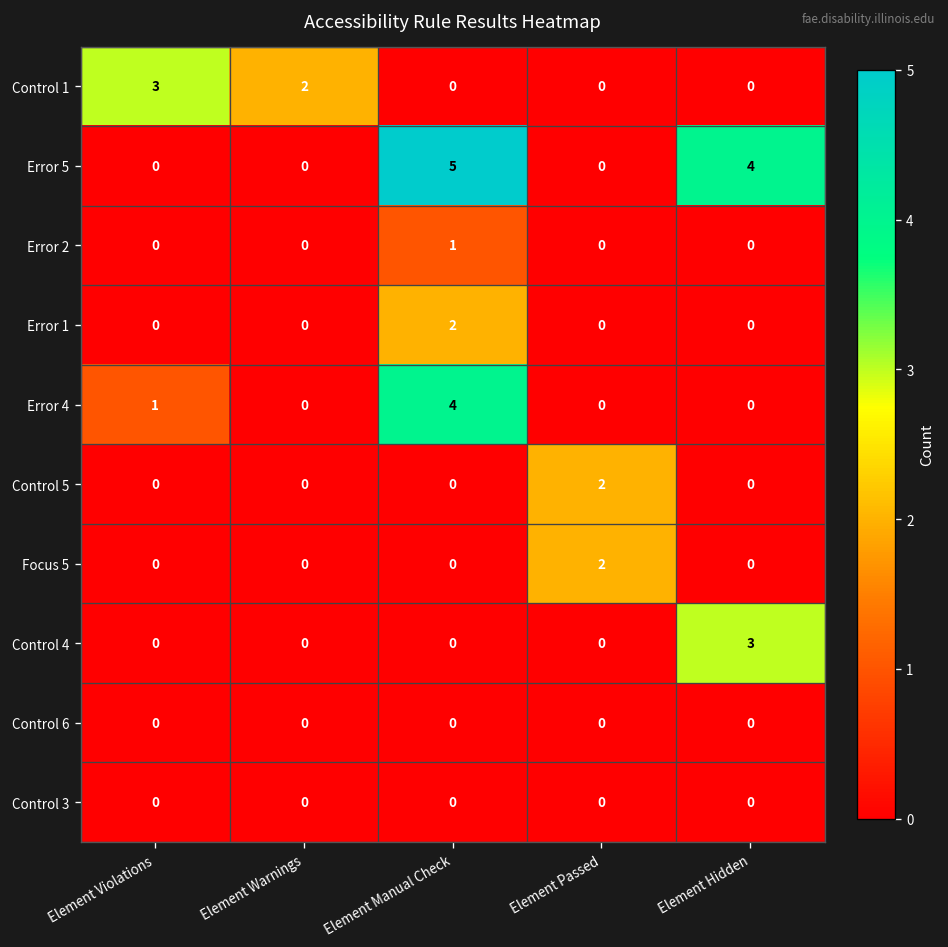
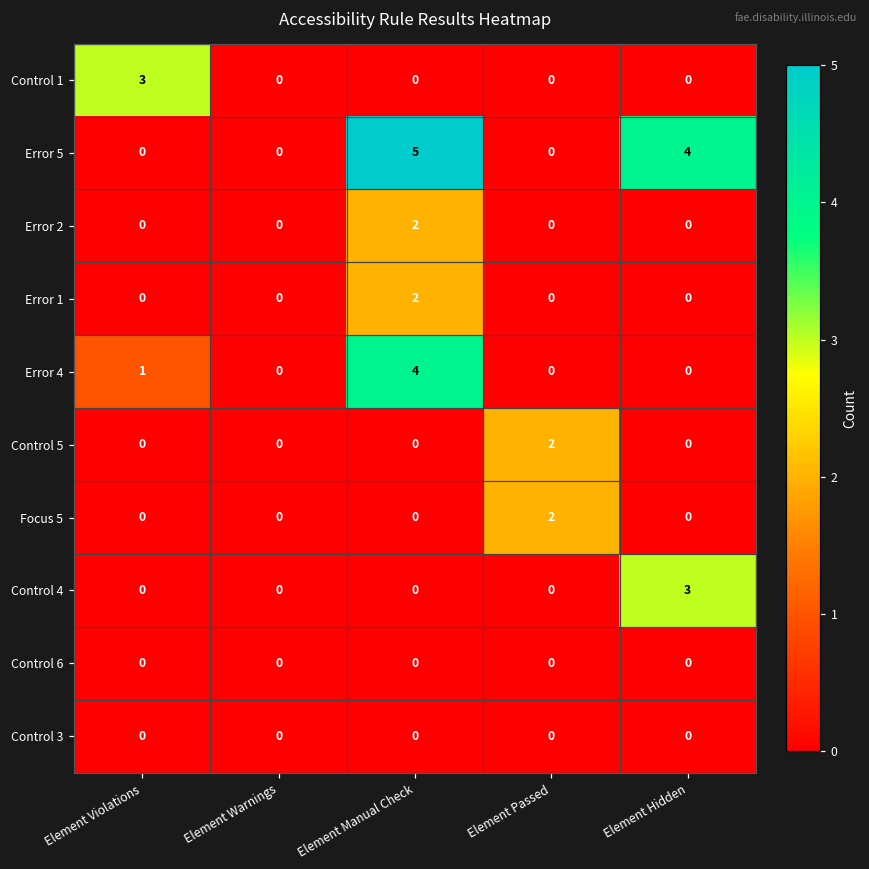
Control 1, Element Warnings: 2 -> 0
Error 2, Element Manual Check: 1 -> 2
